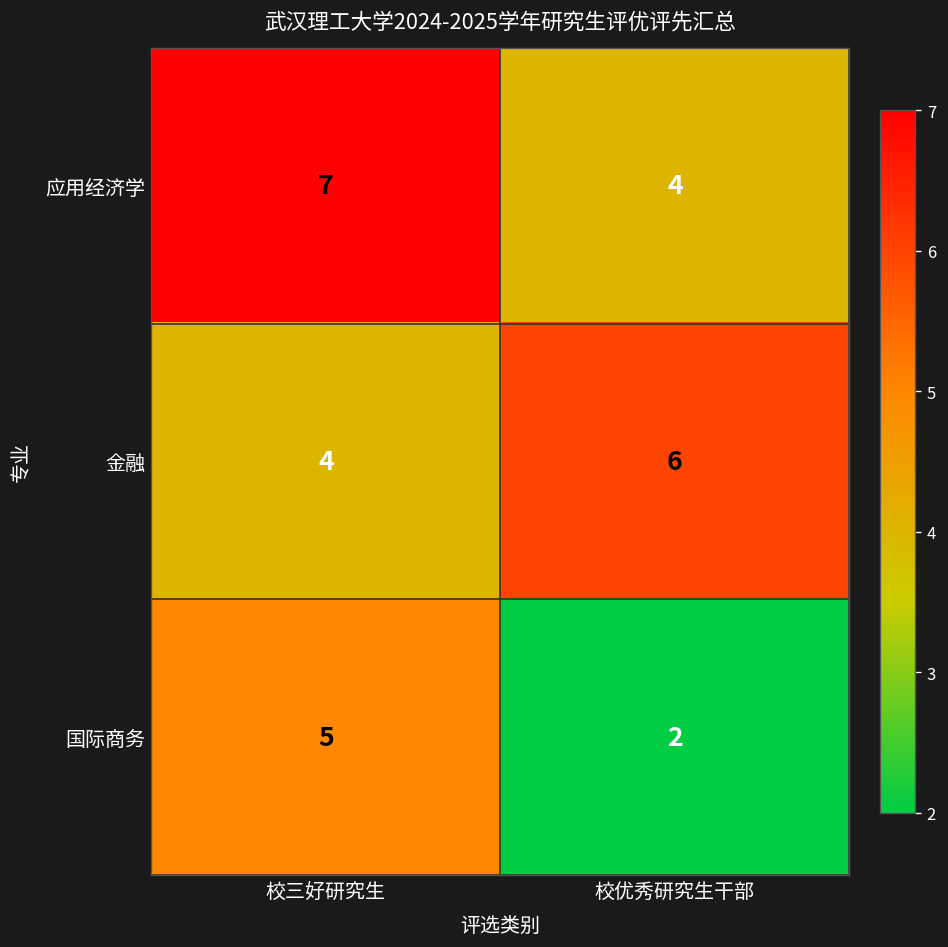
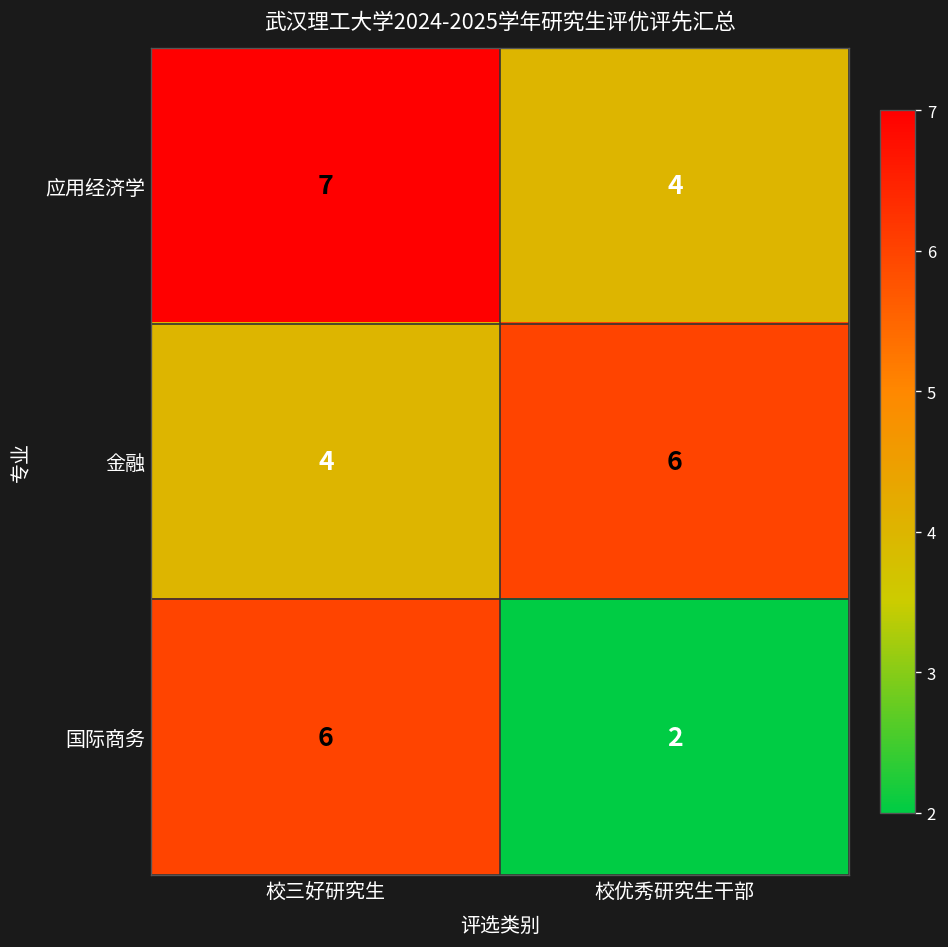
国际商务, 校三好研究生: 5 -> 6
